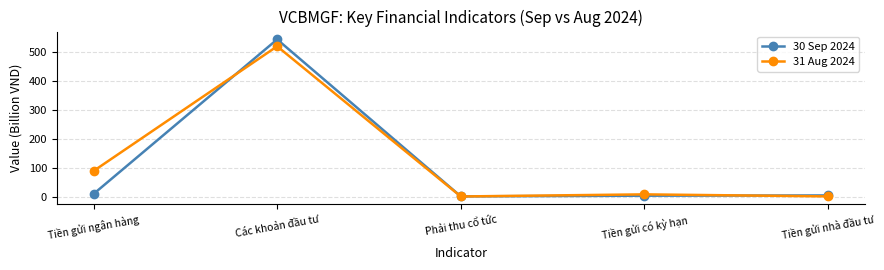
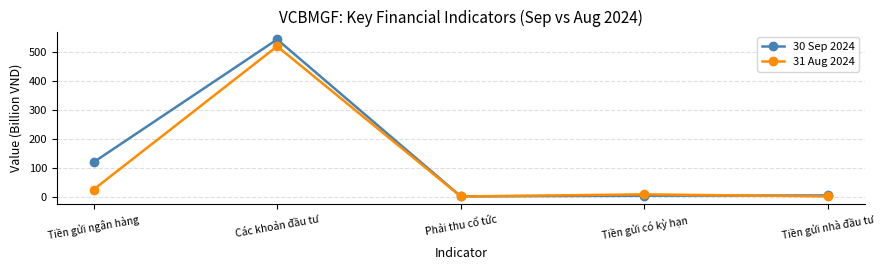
30 Sep 2024, Tiền gửi ngân hàng: 10 -> 120
31 Aug 2024, Tiền gửi ngân hàng: 90 -> 20
